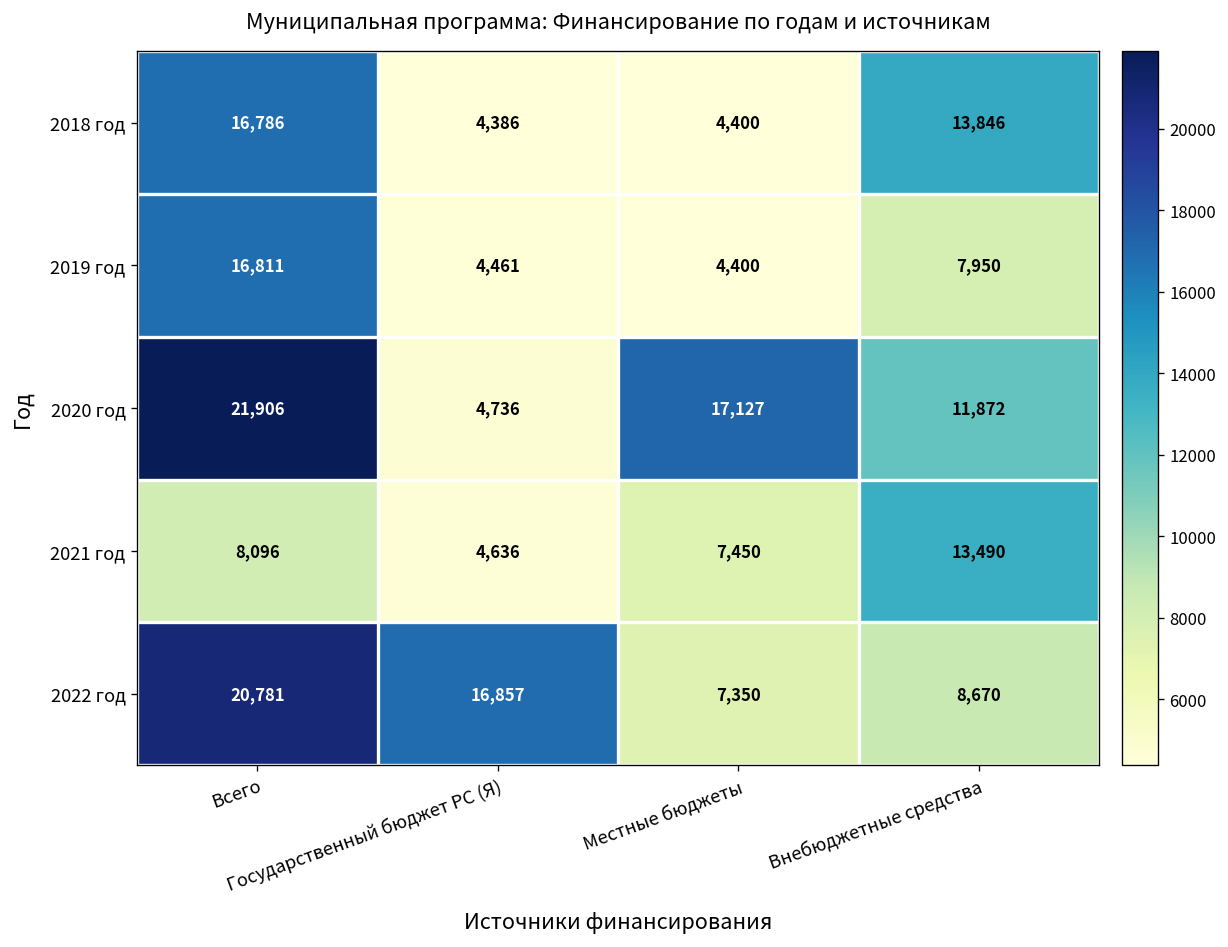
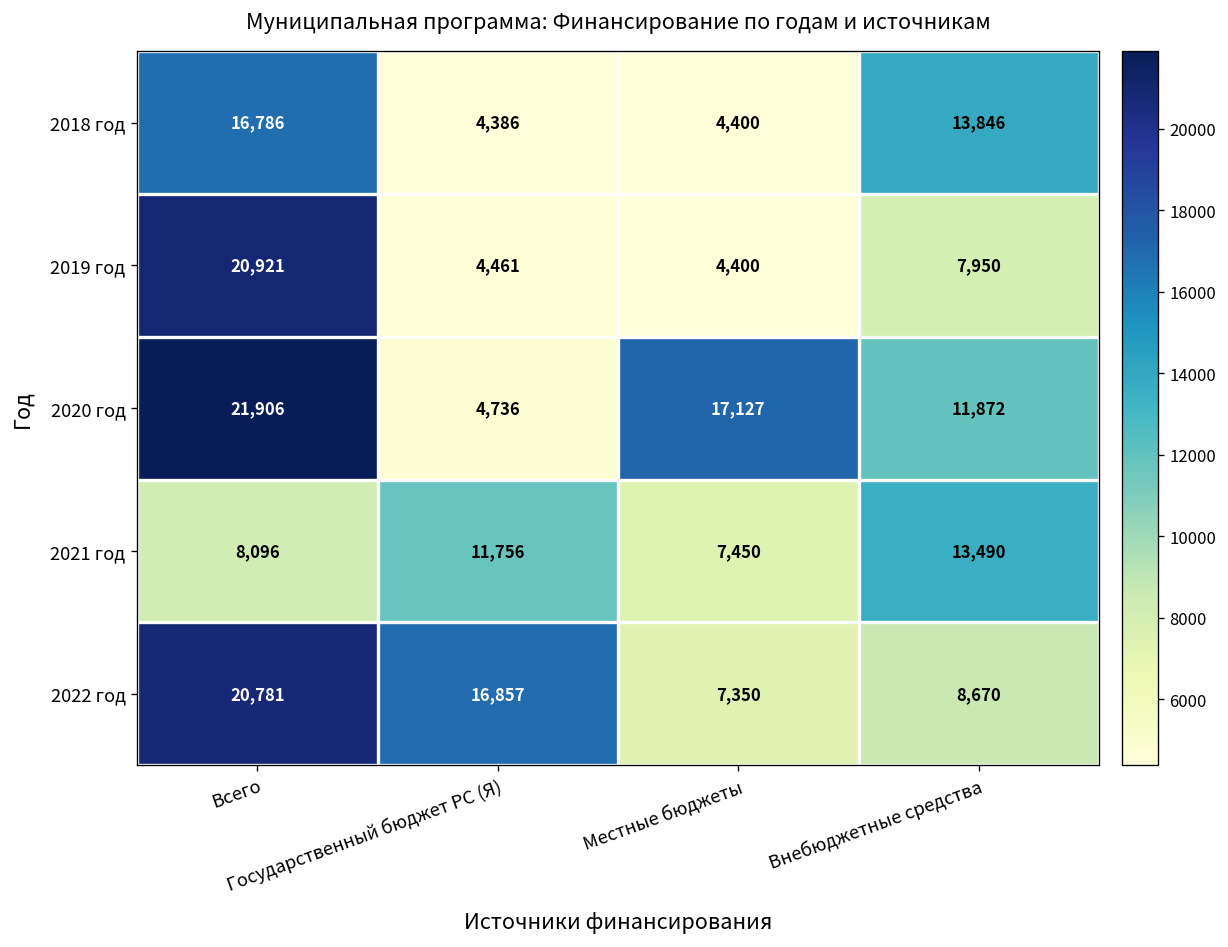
2019 год, Всего: 16,811 -> 20,921
2021 год, Государственный бюджет РС (Я): 4,636 -> 11,756
